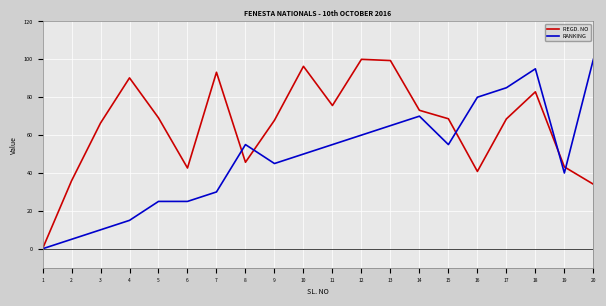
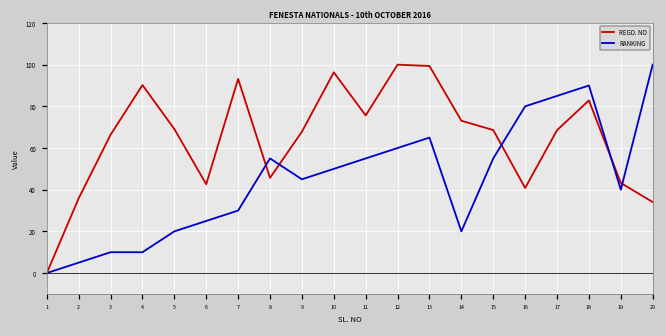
RANKING, 4: 15 -> 10
RANKING, 5: 25 -> 20
RANKING, 14: 70 -> 20
RANKING, 18: 95 -> 90
